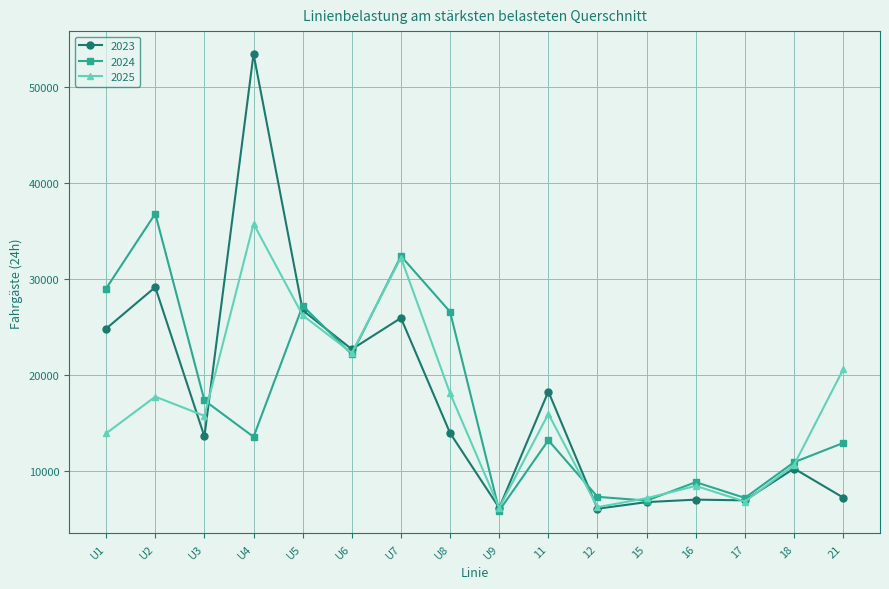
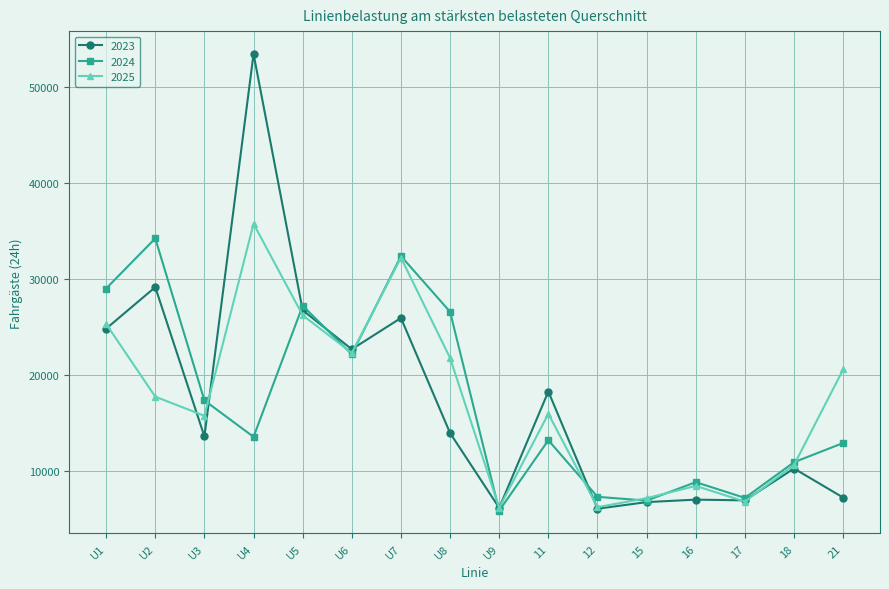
2025, U1: 14000 -> 25000
2024, U2: 37000 -> 34000
2025, U8: 18000 -> 22000
